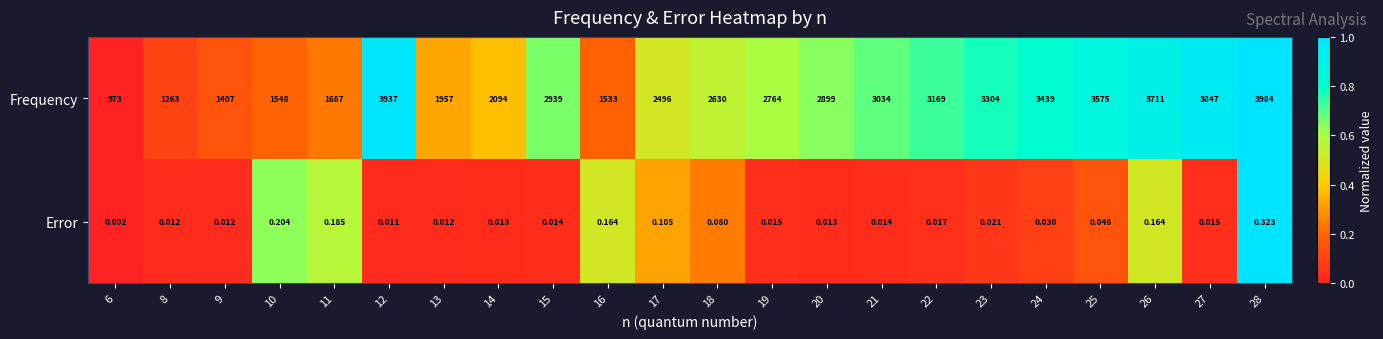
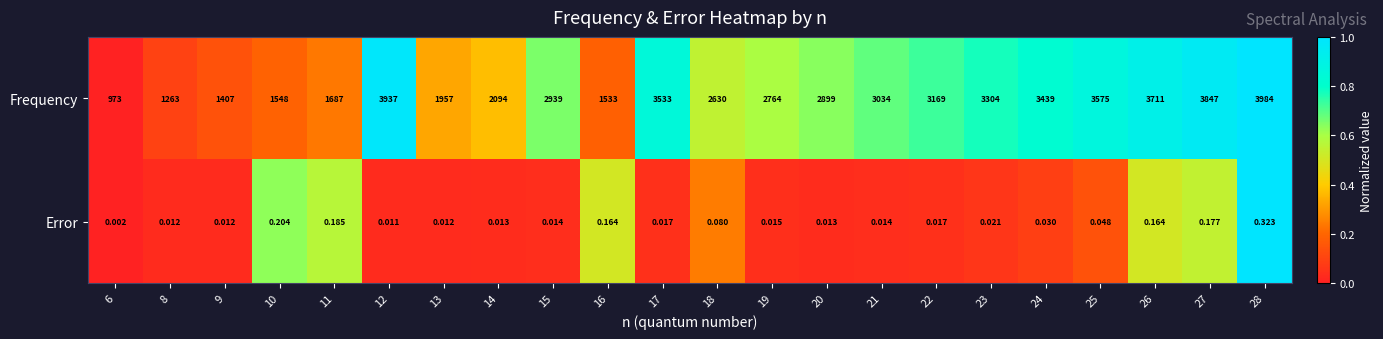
Frequency, 17: 2496 -> 3533
Error, 17: 0.105 -> 0.017
Error, 27: 0.015 -> 0.177
